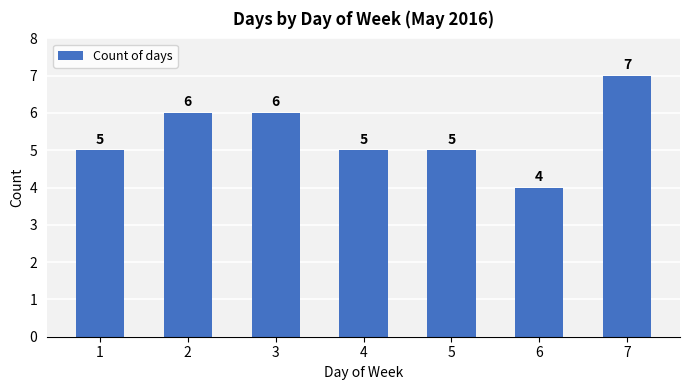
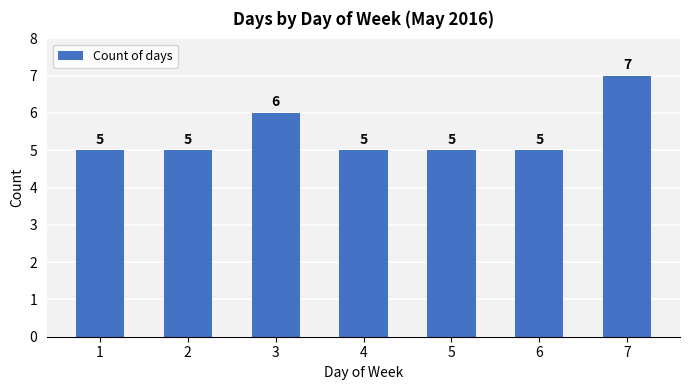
2: 6 -> 5
6: 4 -> 5
